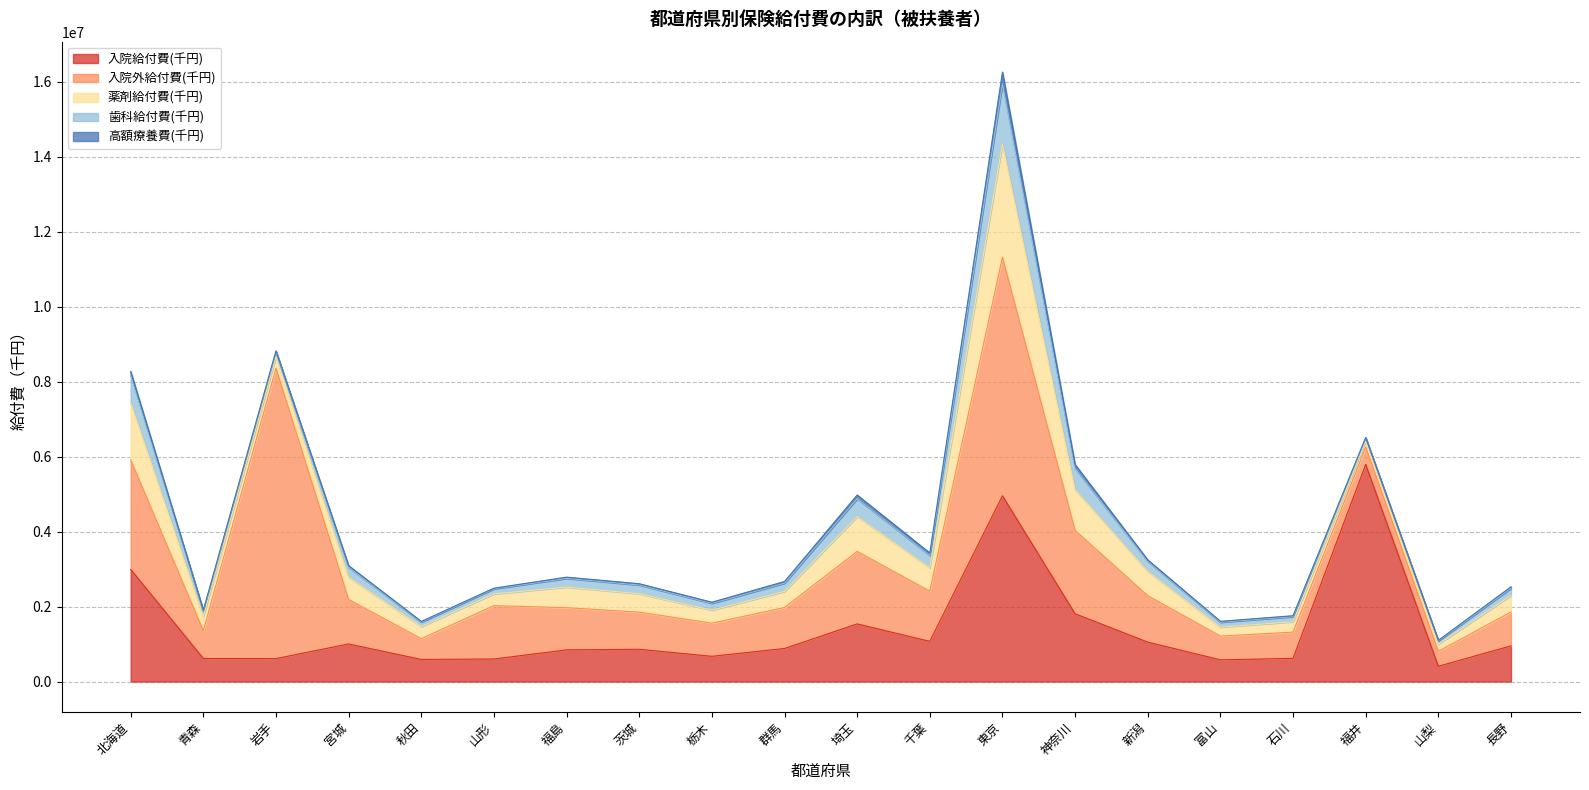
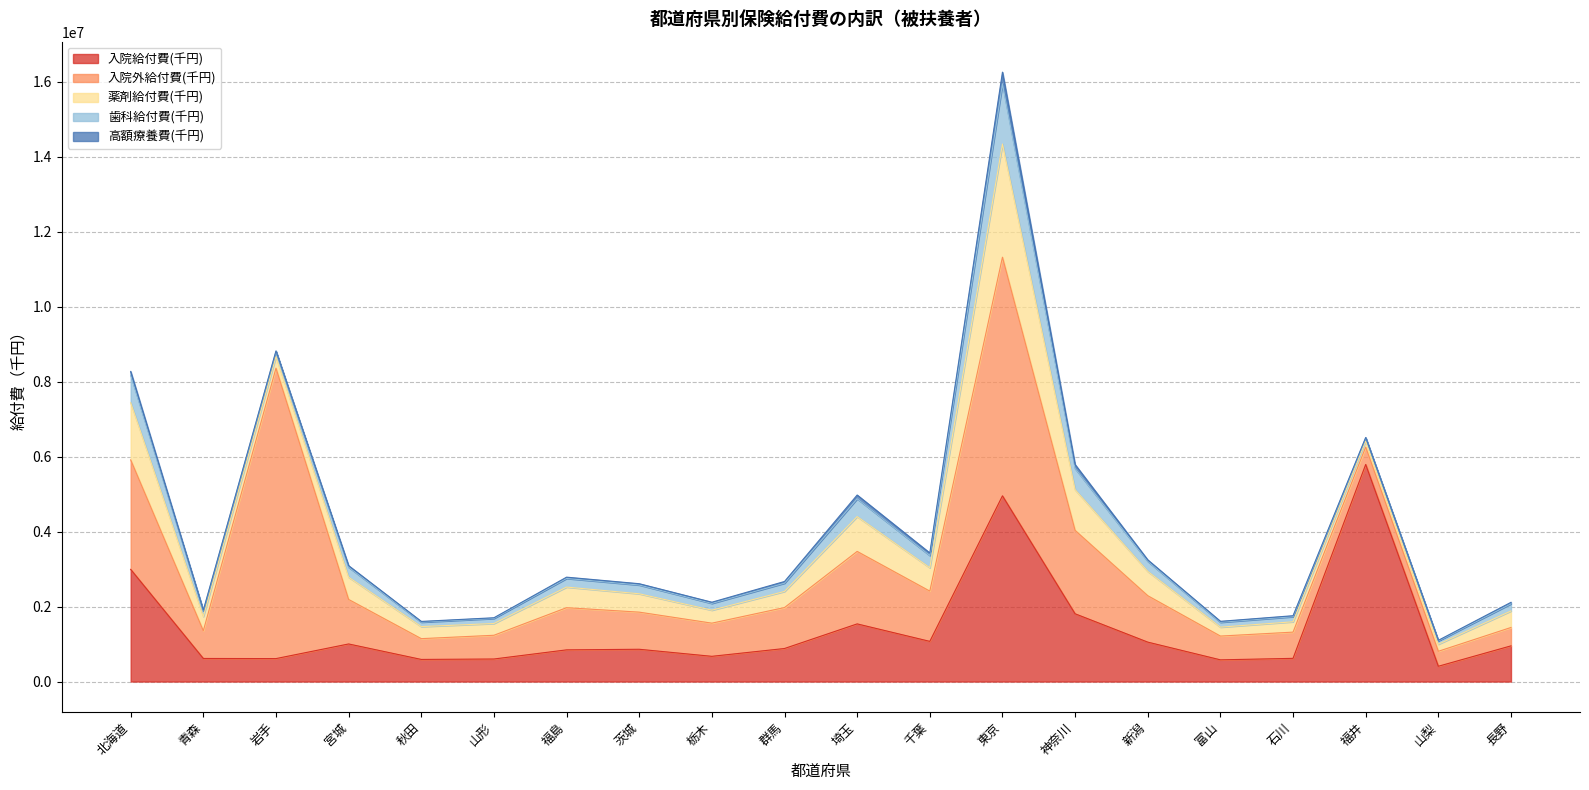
入院外給付費(千円), 山形: 1400000 -> 600000
入院外給付費(千円), 長野: 900000 -> 500000
